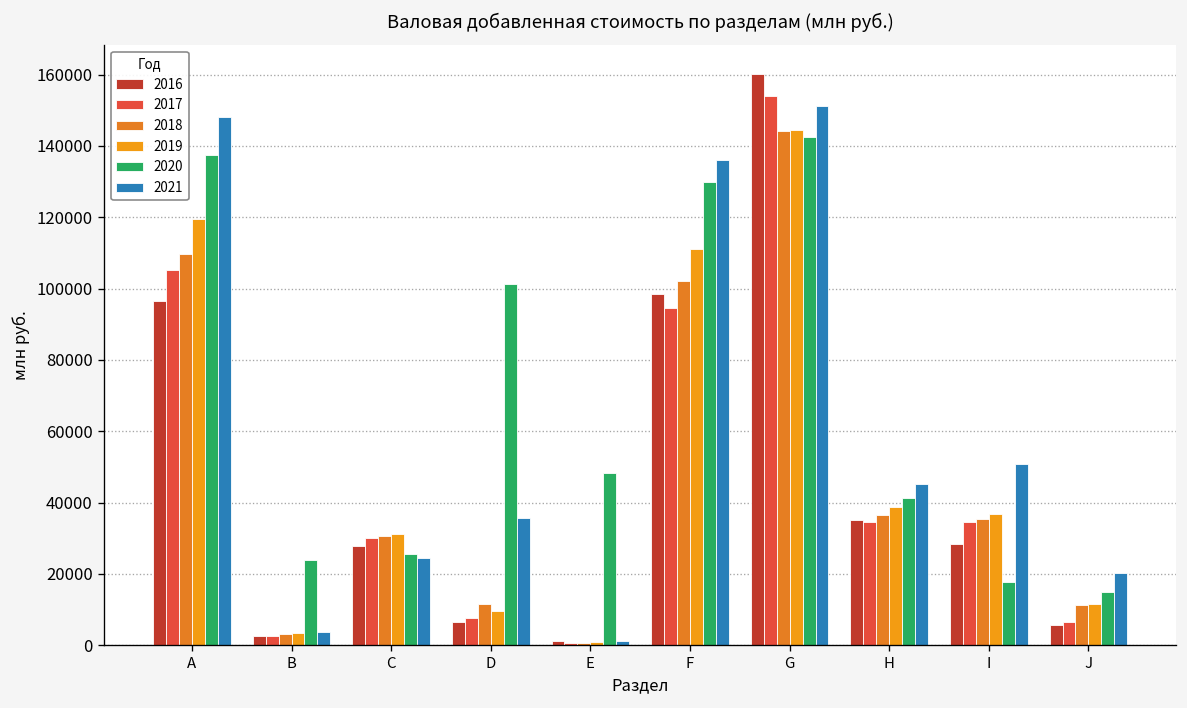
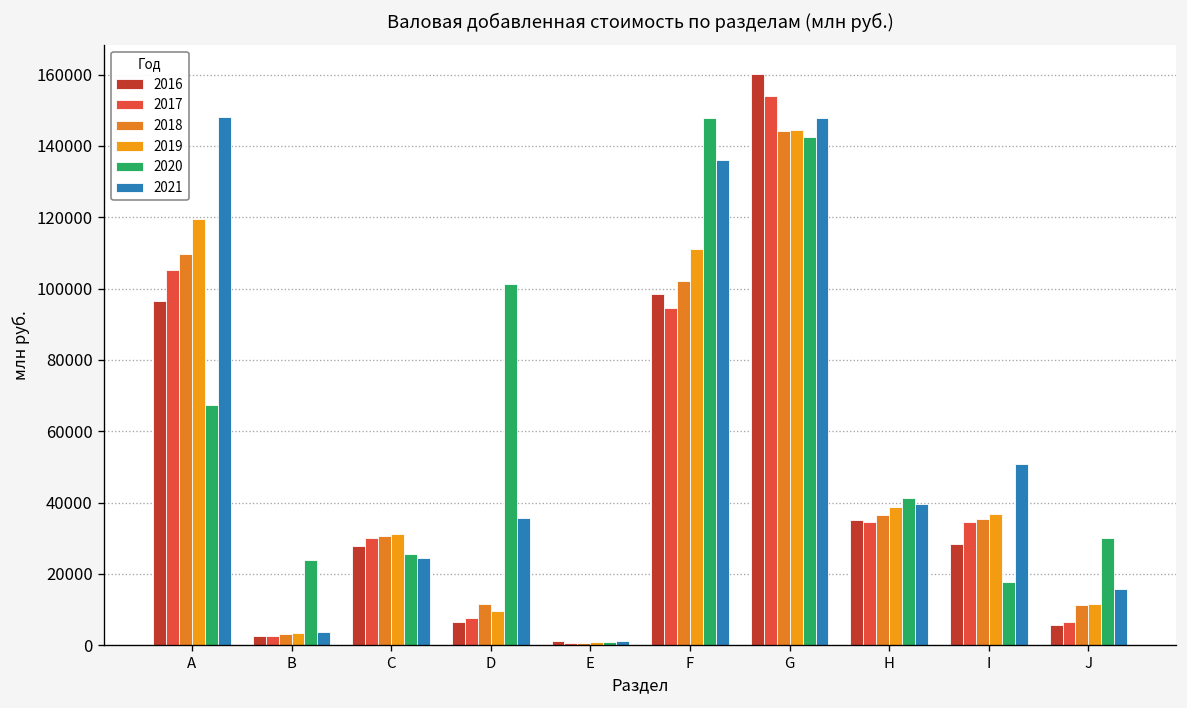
2020, A: 138000 -> 67000
2020, E: 48000 -> 1000
2020, F: 130000 -> 148000
2021, G: 151000 -> 148000
2021, H: 45000 -> 40000
2020, J: 15000 -> 30000
2021, J: 20000 -> 16000
